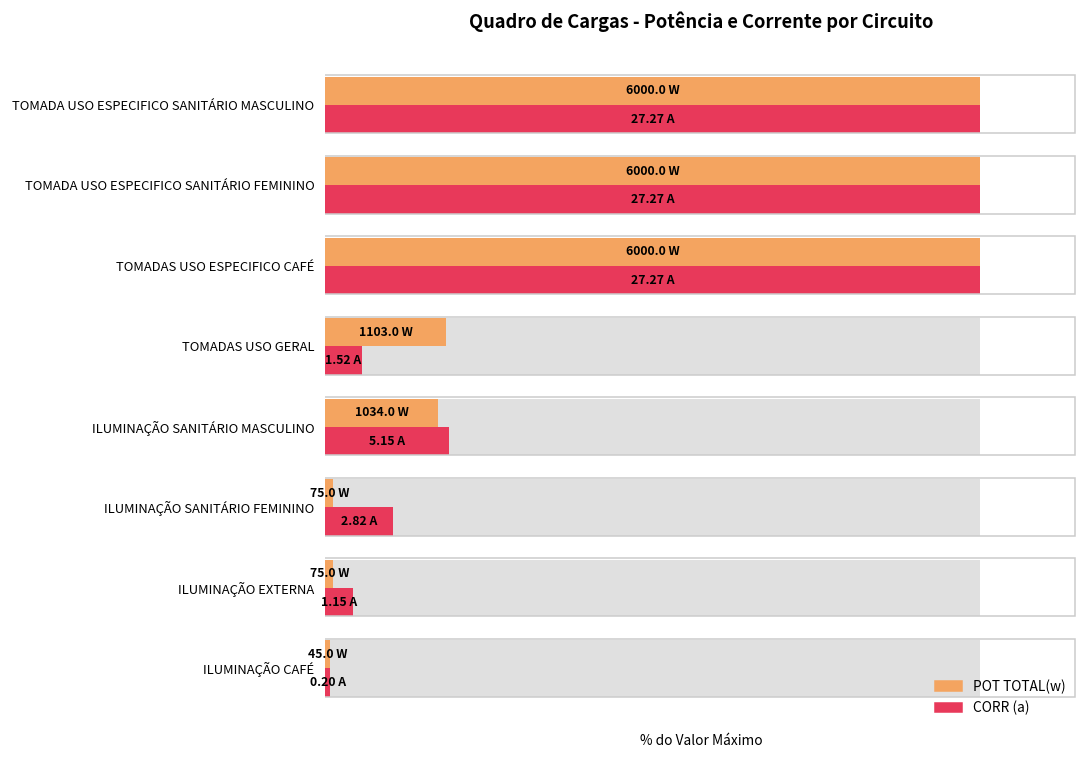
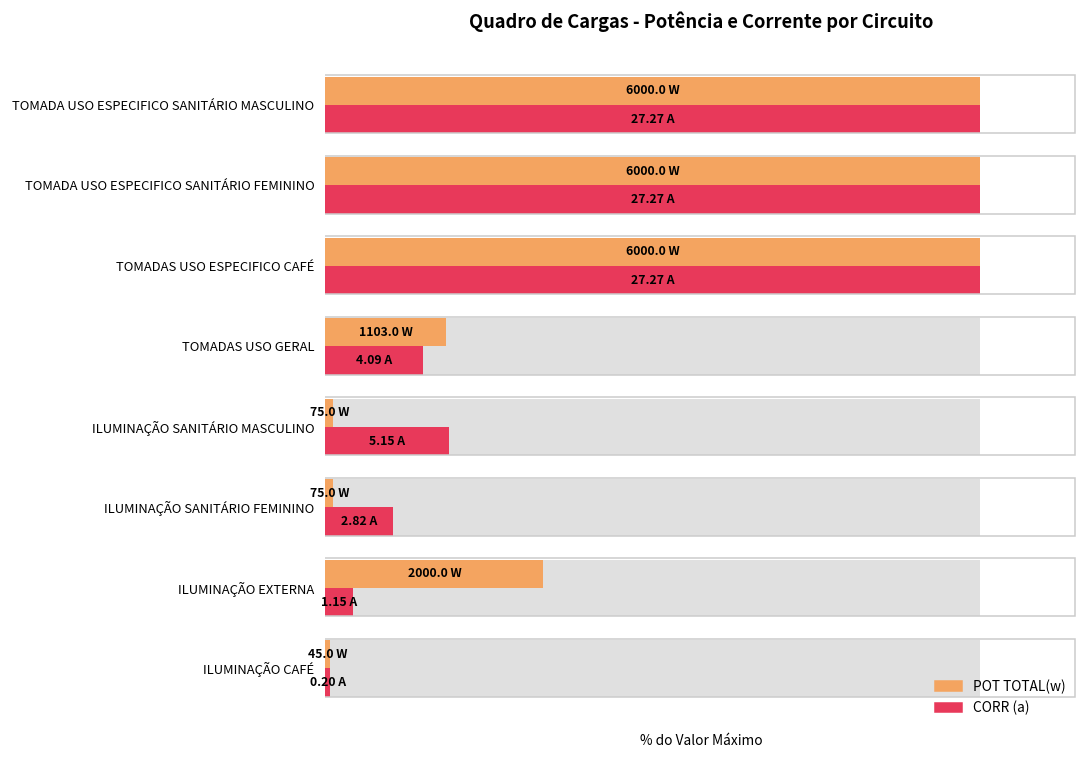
CORR (a), TOMADAS USO GERAL: 1.52 -> 4.09
POT TOTAL(w), ILUMINAÇÃO SANITÁRIO MASCULINO: 1034.0 -> 75.0
POT TOTAL(w), ILUMINAÇÃO EXTERNA: 75.0 -> 2000.0
